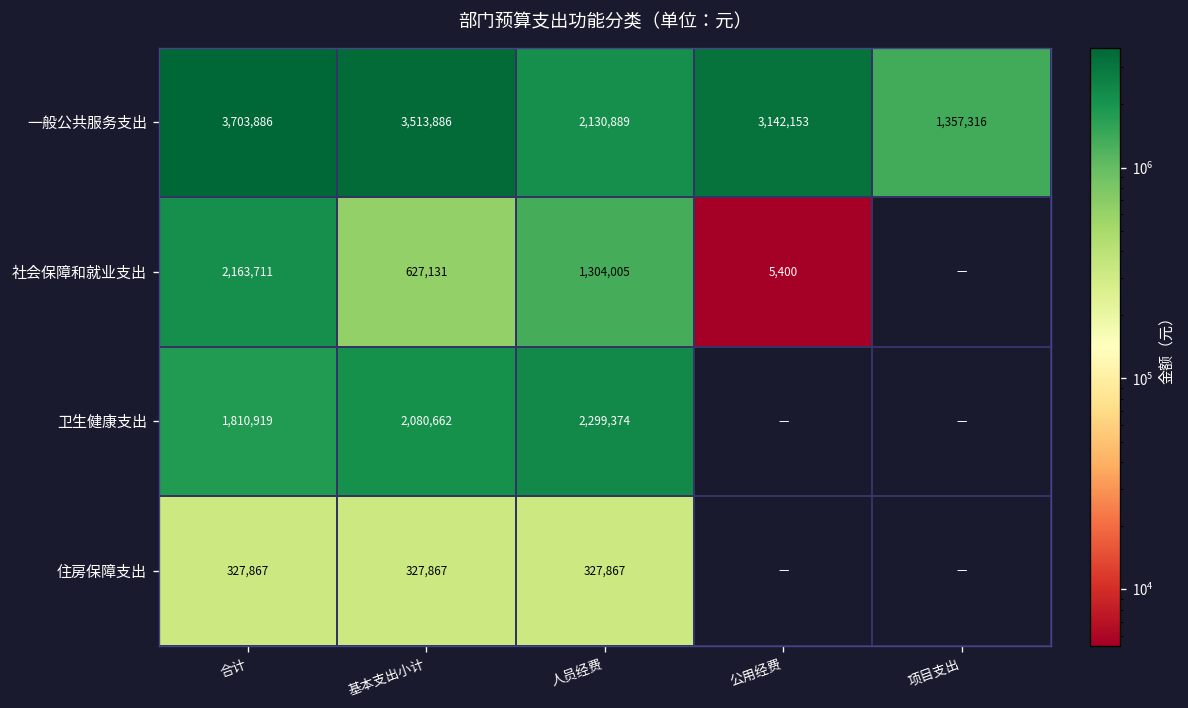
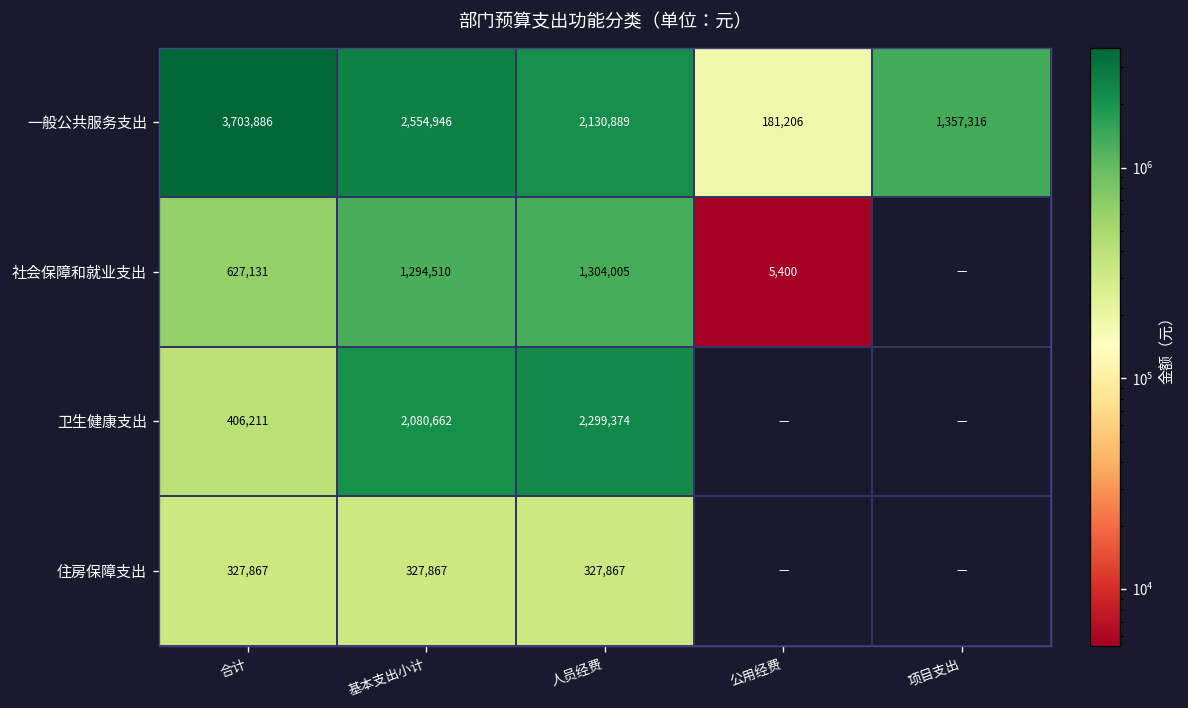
一般公共服务支出, 基本支出小计: 3,513,886 -> 2,554,946
一般公共服务支出, 公用经费: 3,142,153 -> 181,206
社会保障和就业支出, 合计: 2,163,711 -> 627,131
社会保障和就业支出, 基本支出小计: 627,131 -> 1,294,510
卫生健康支出, 合计: 1,810,919 -> 406,211
